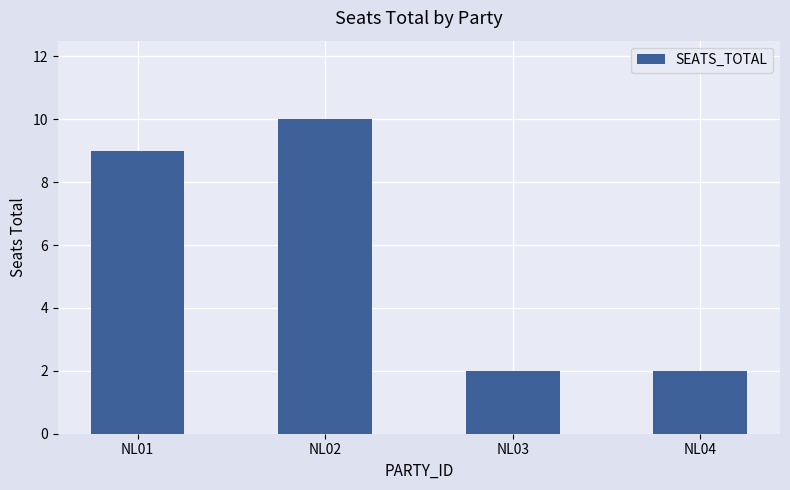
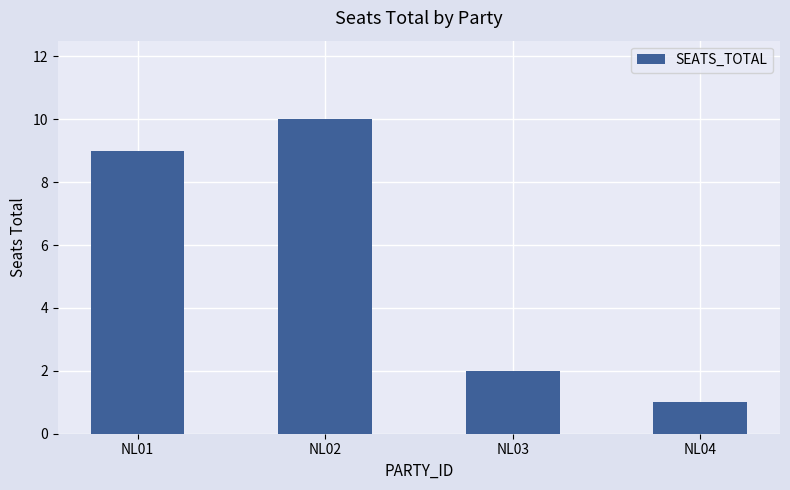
NL04: 2 -> 1
